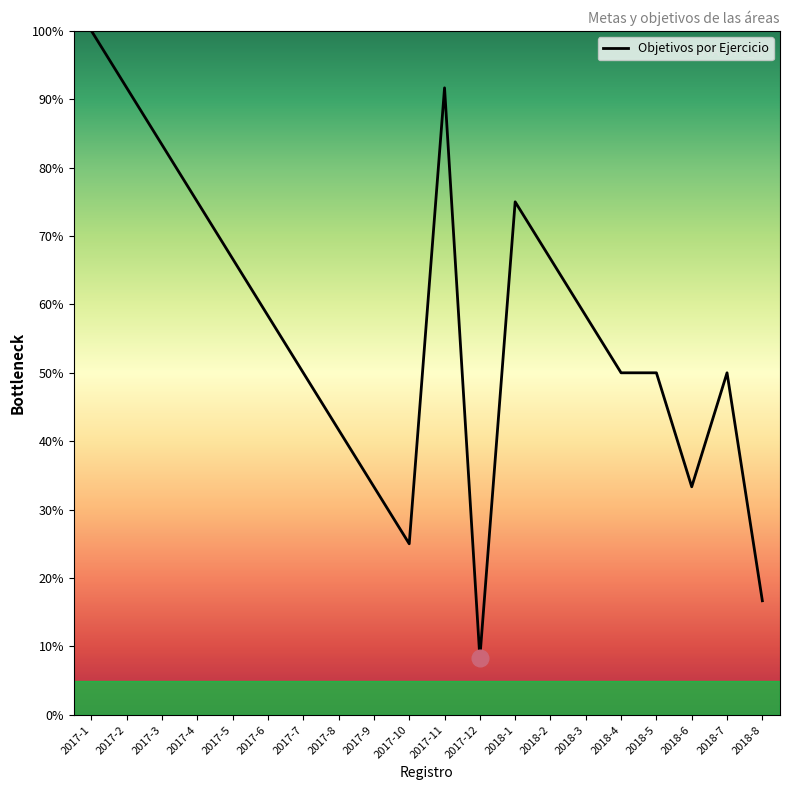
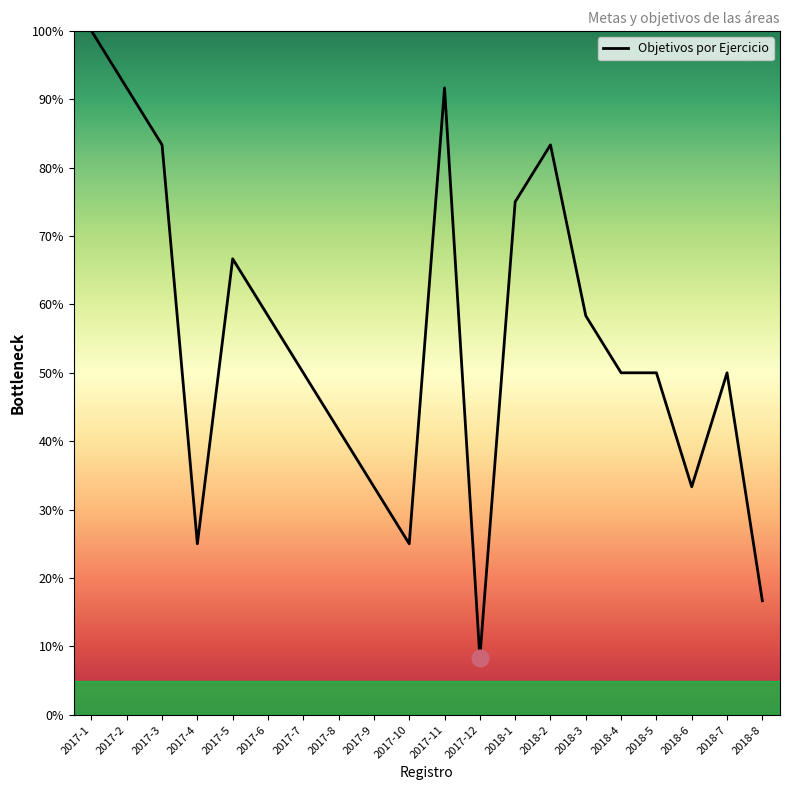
Objetivos por Ejercicio, 2017-4: 75% -> 25%
Objetivos por Ejercicio, 2018-2: 67% -> 83%
